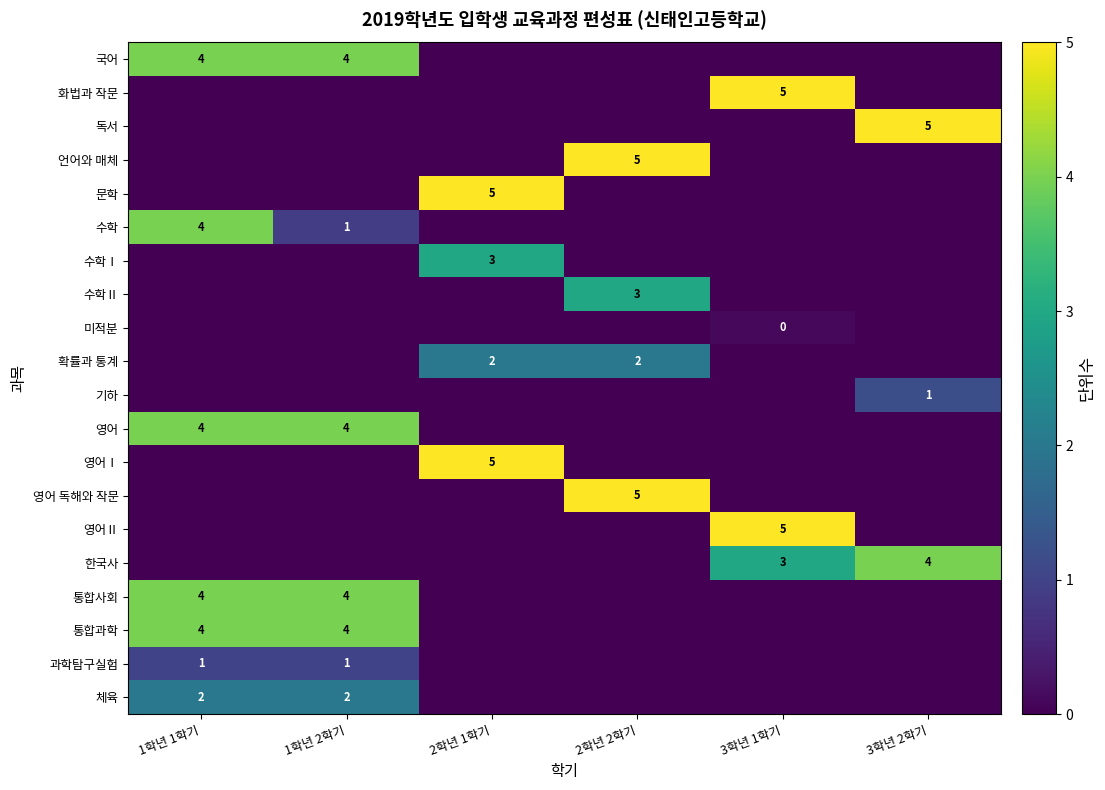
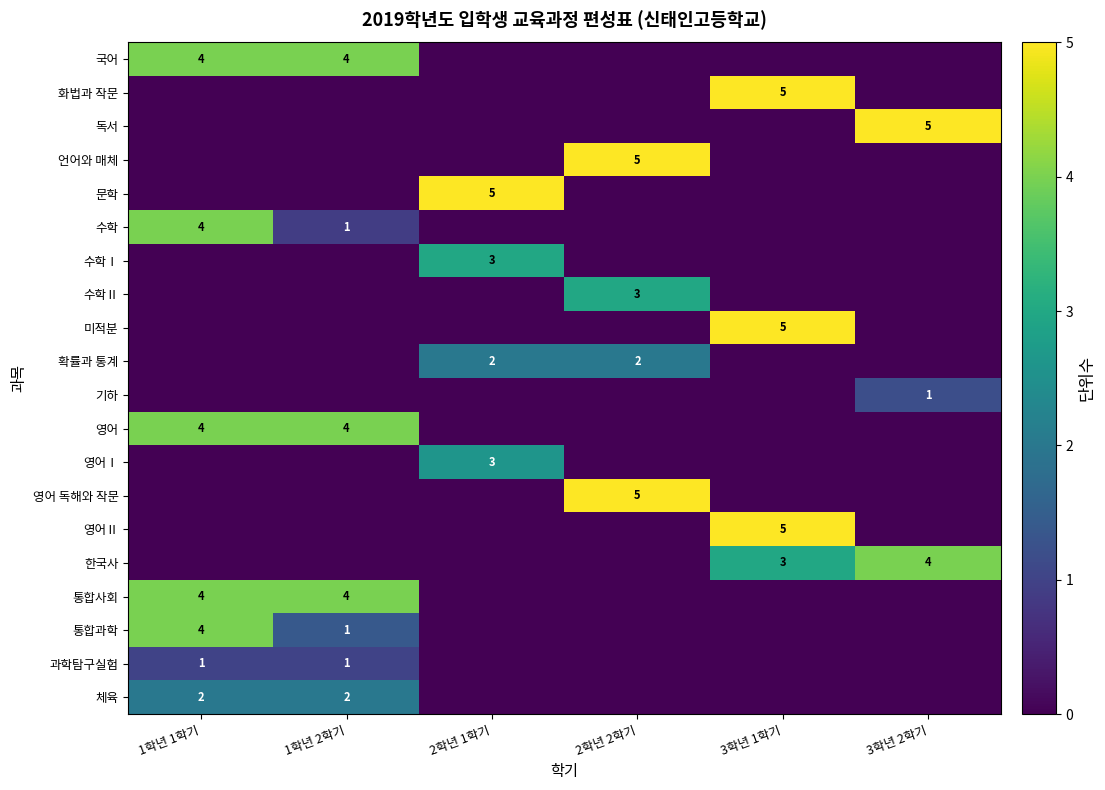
미적분, 3학년 1학기: 0 -> 5
영어Ⅰ, 2학년 1학기: 5 -> 3
통합과학, 1학년 2학기: 4 -> 1
